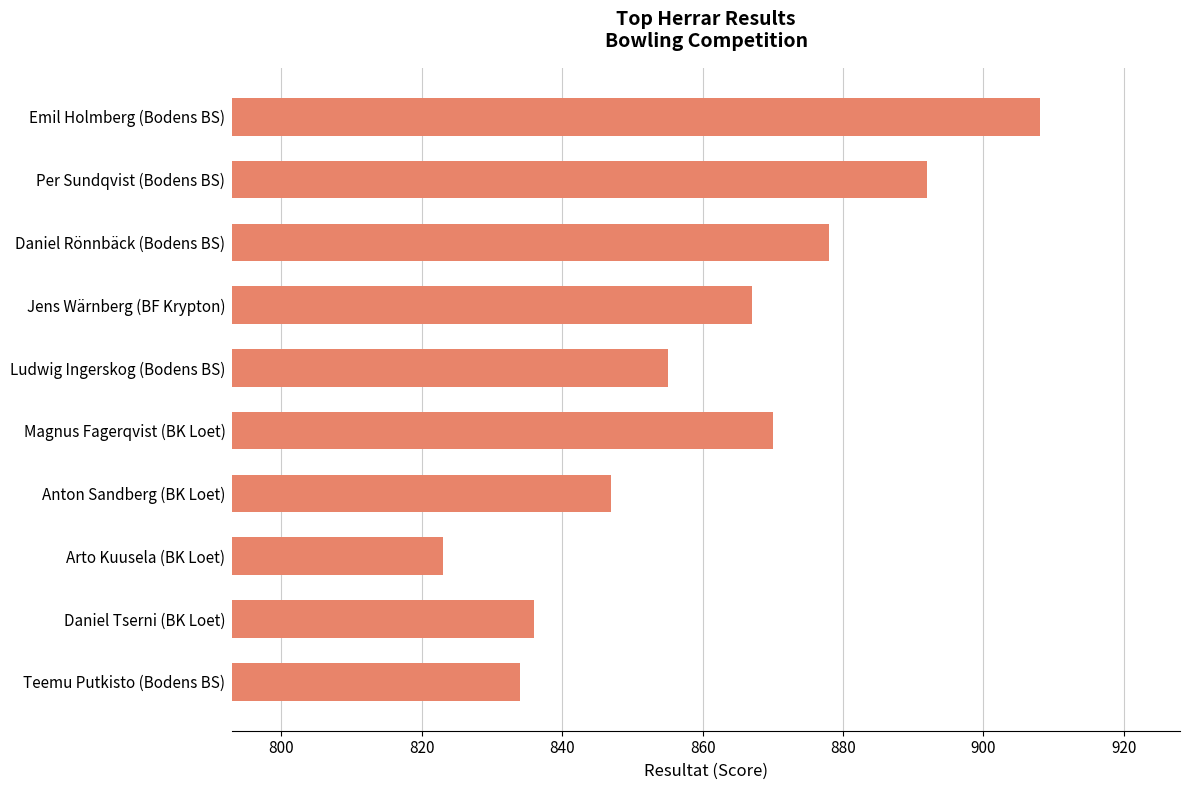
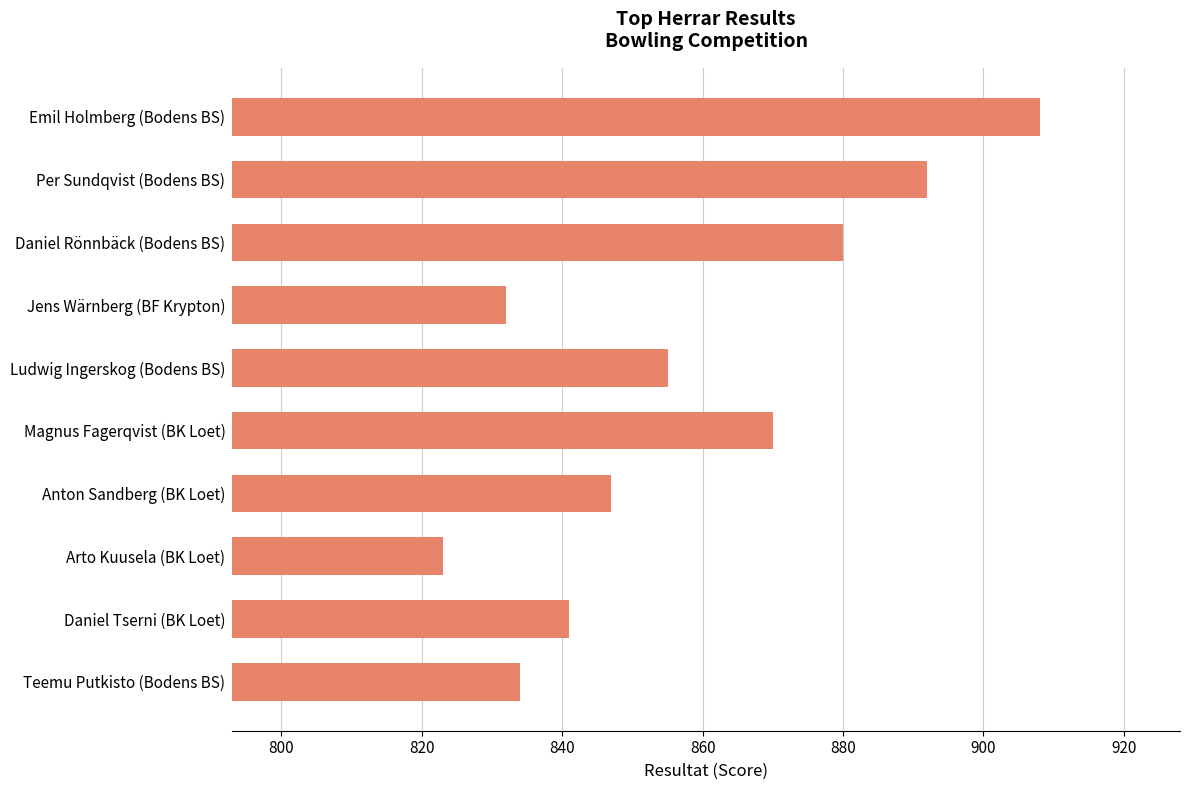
Daniel Rönnbäck (Bodens BS): 878 -> 880
Jens Wärnberg (BF Krypton): 867 -> 832
Daniel Tserni (BK Loet): 836 -> 841
